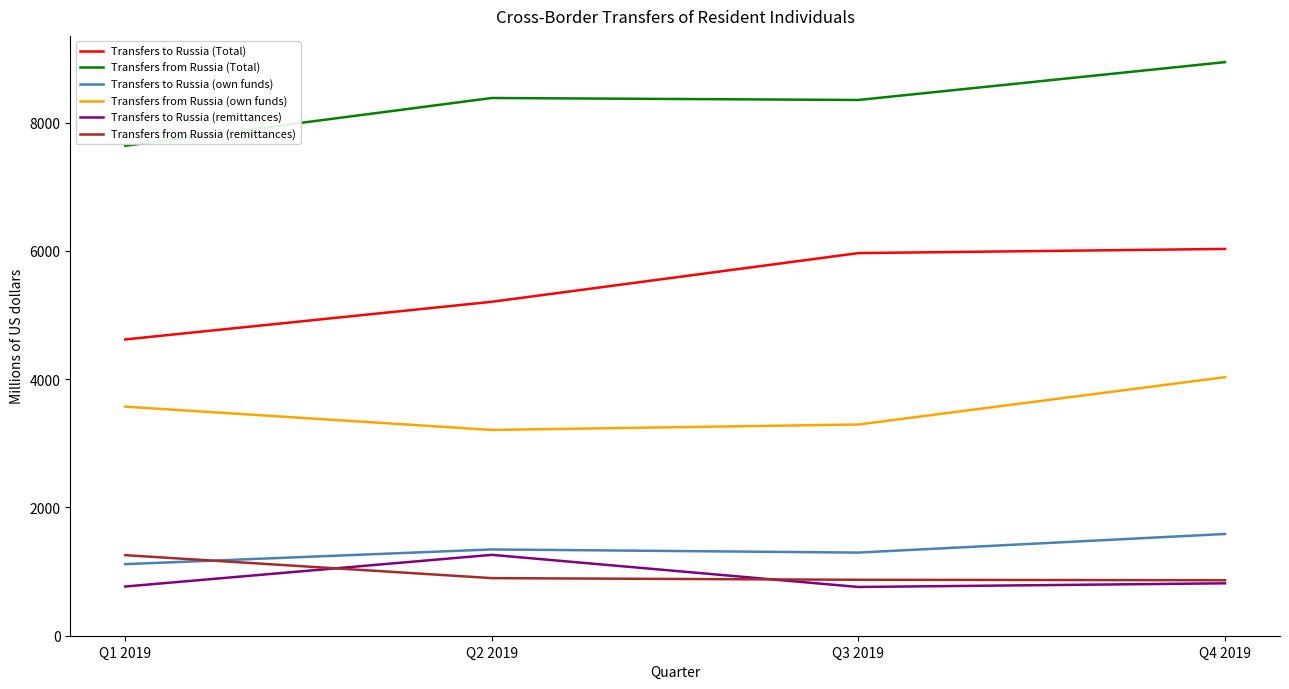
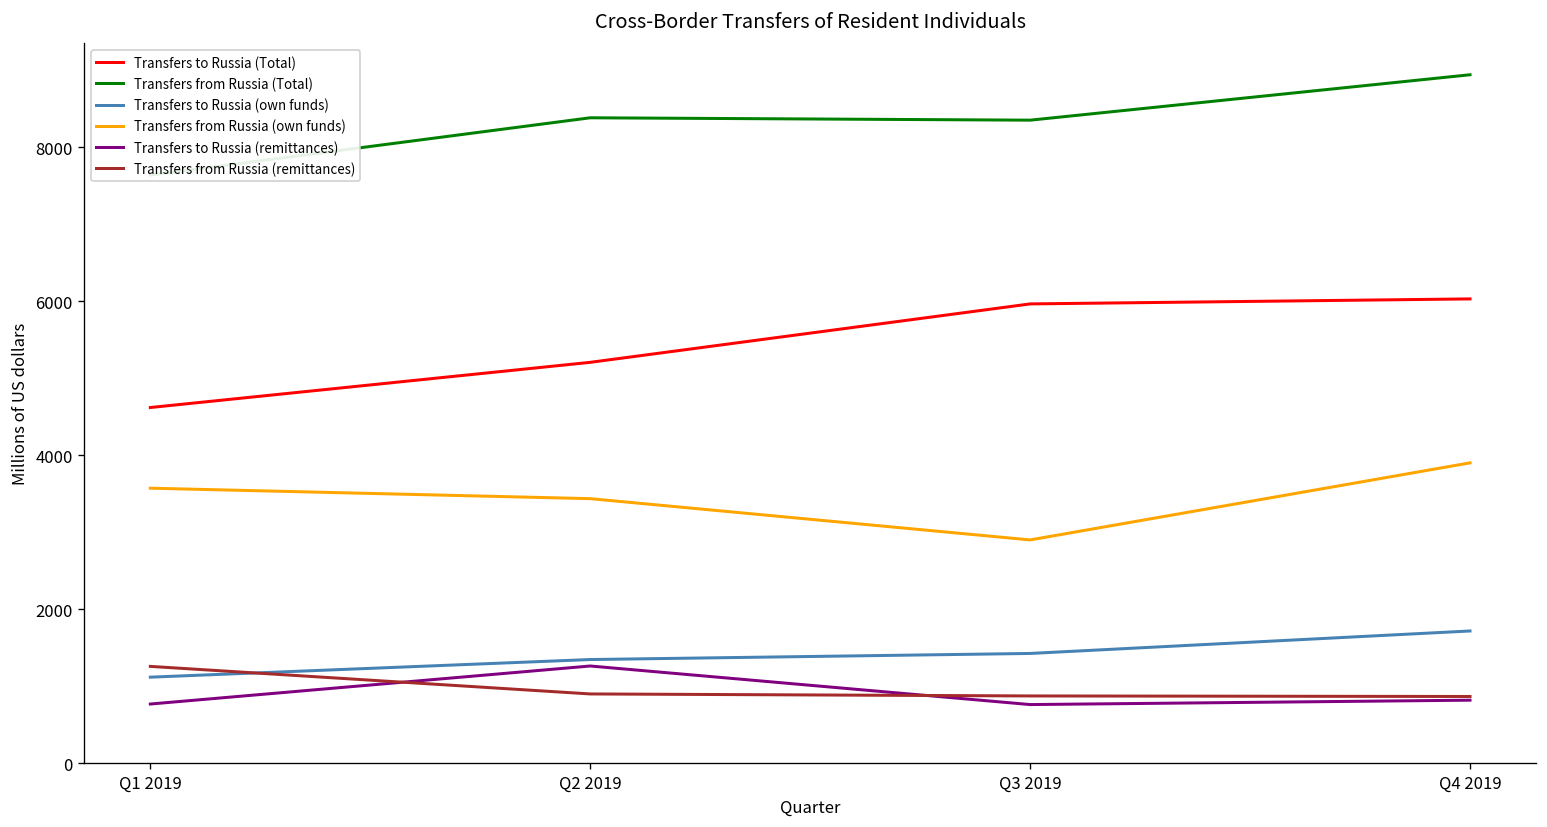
Transfers from Russia (own funds), Q2 2019: 3200 -> 3400
Transfers to Russia (own funds), Q3 2019: 1300 -> 1400
Transfers from Russia (own funds), Q3 2019: 3300 -> 2900
Transfers to Russia (own funds), Q4 2019: 1600 -> 1700
Transfers from Russia (own funds), Q4 2019: 4000 -> 3900
